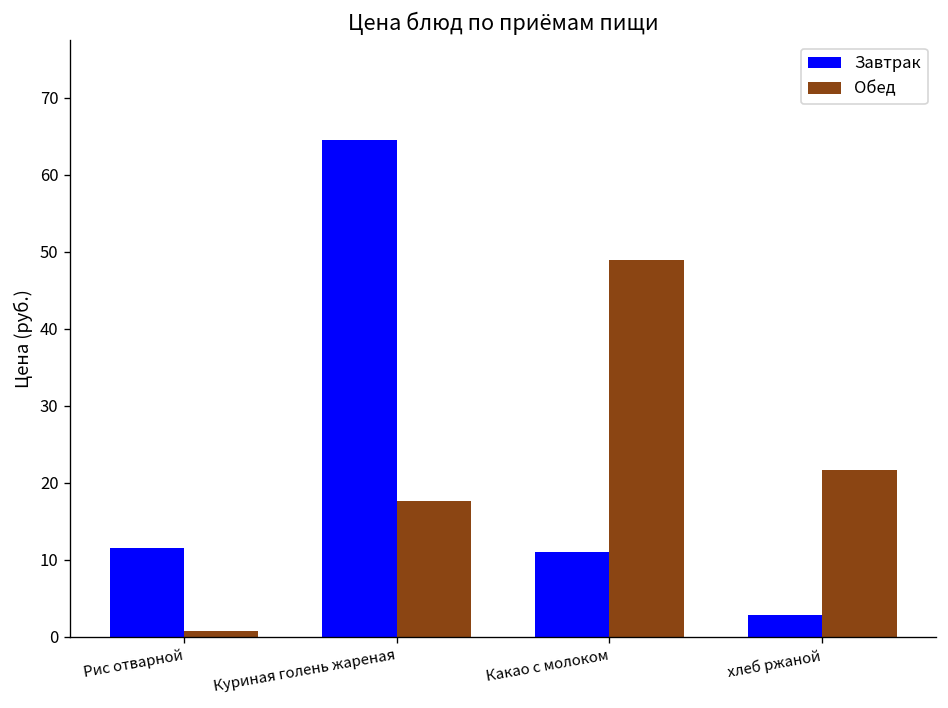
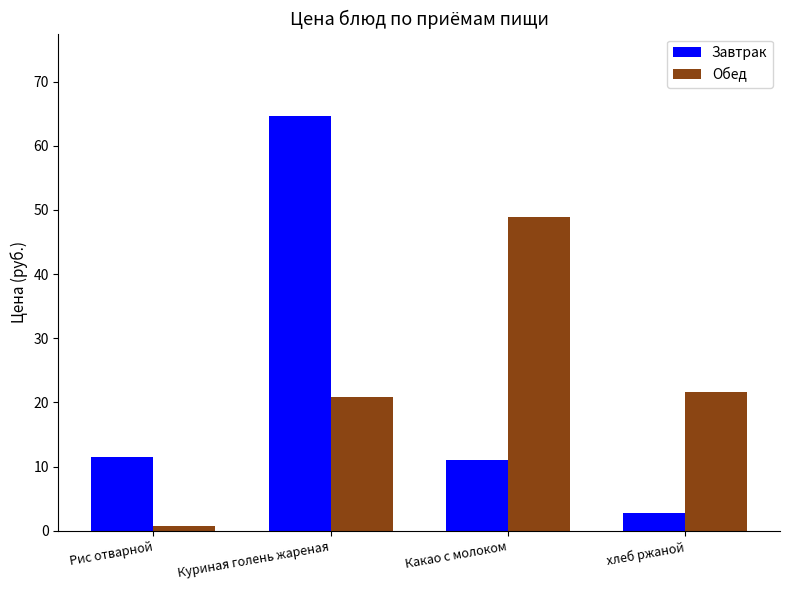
Обед, Куриная голень жареная: 18 -> 21
